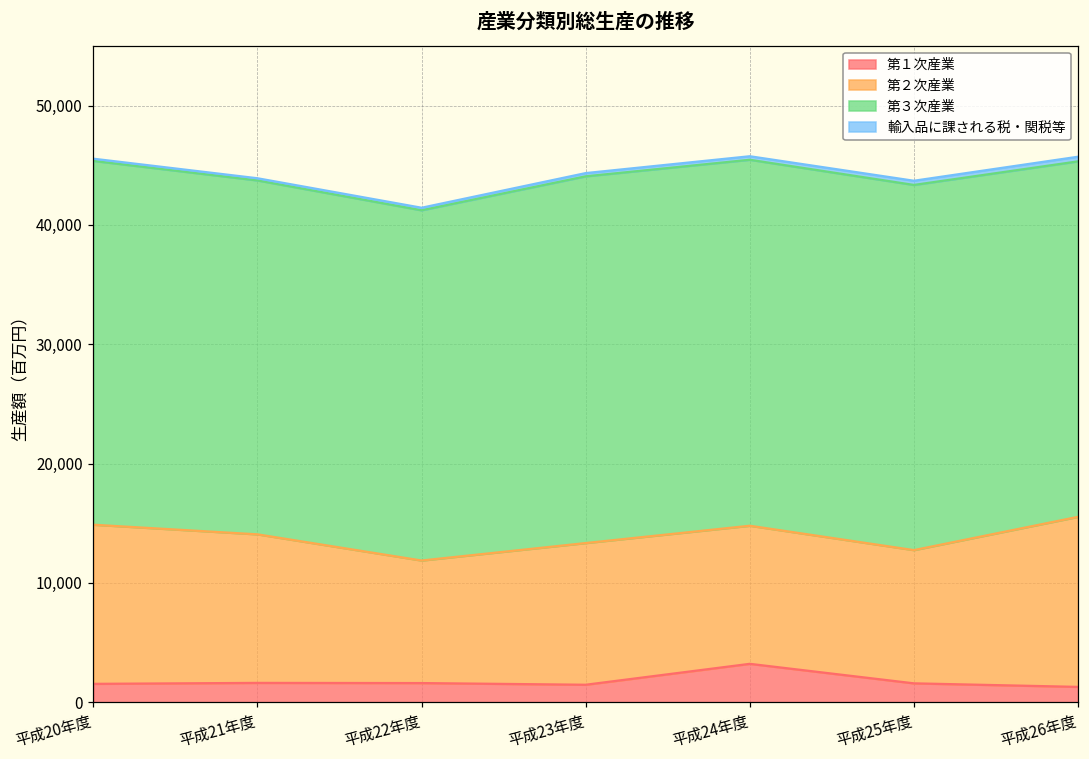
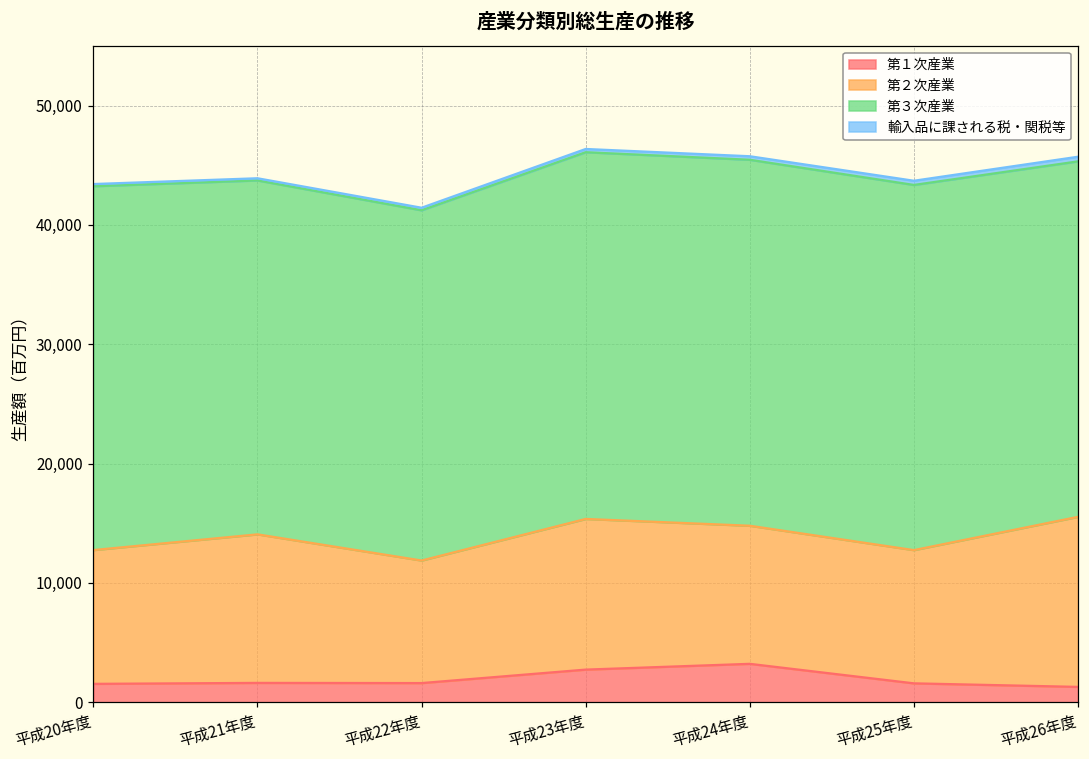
第２次産業, 平成20年度: 13,300 -> 11,200
第１次産業, 平成23年度: 1,500 -> 2,700
第２次産業, 平成23年度: 11,900 -> 12,600
